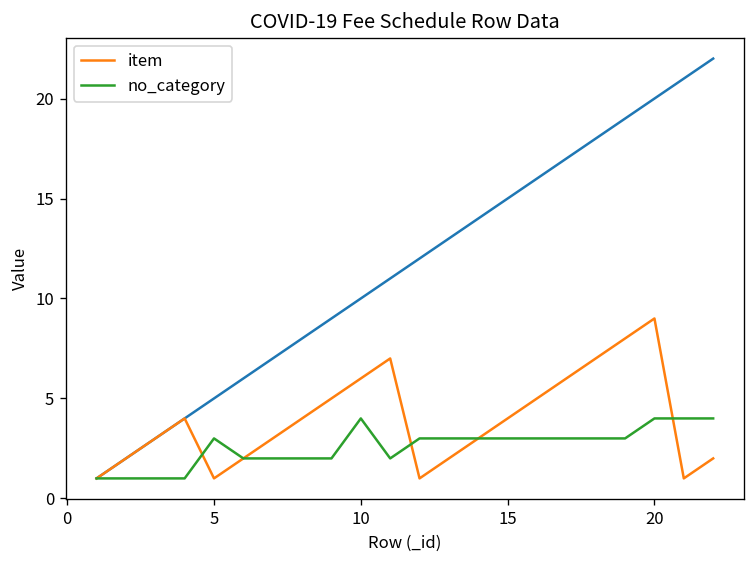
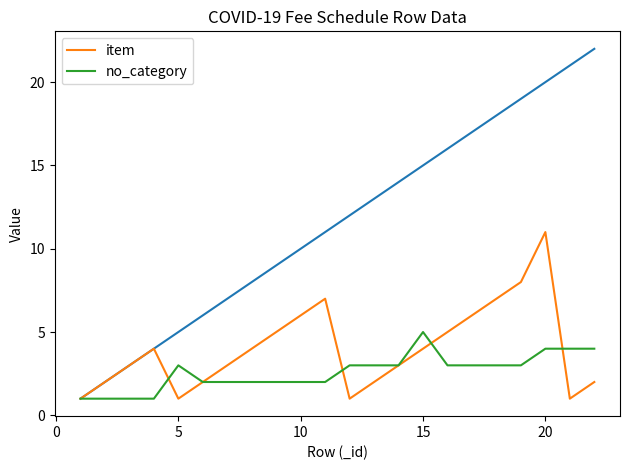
no_category, 10: 4 -> 2
no_category, 15: 3 -> 5
item, 20: 9 -> 11
